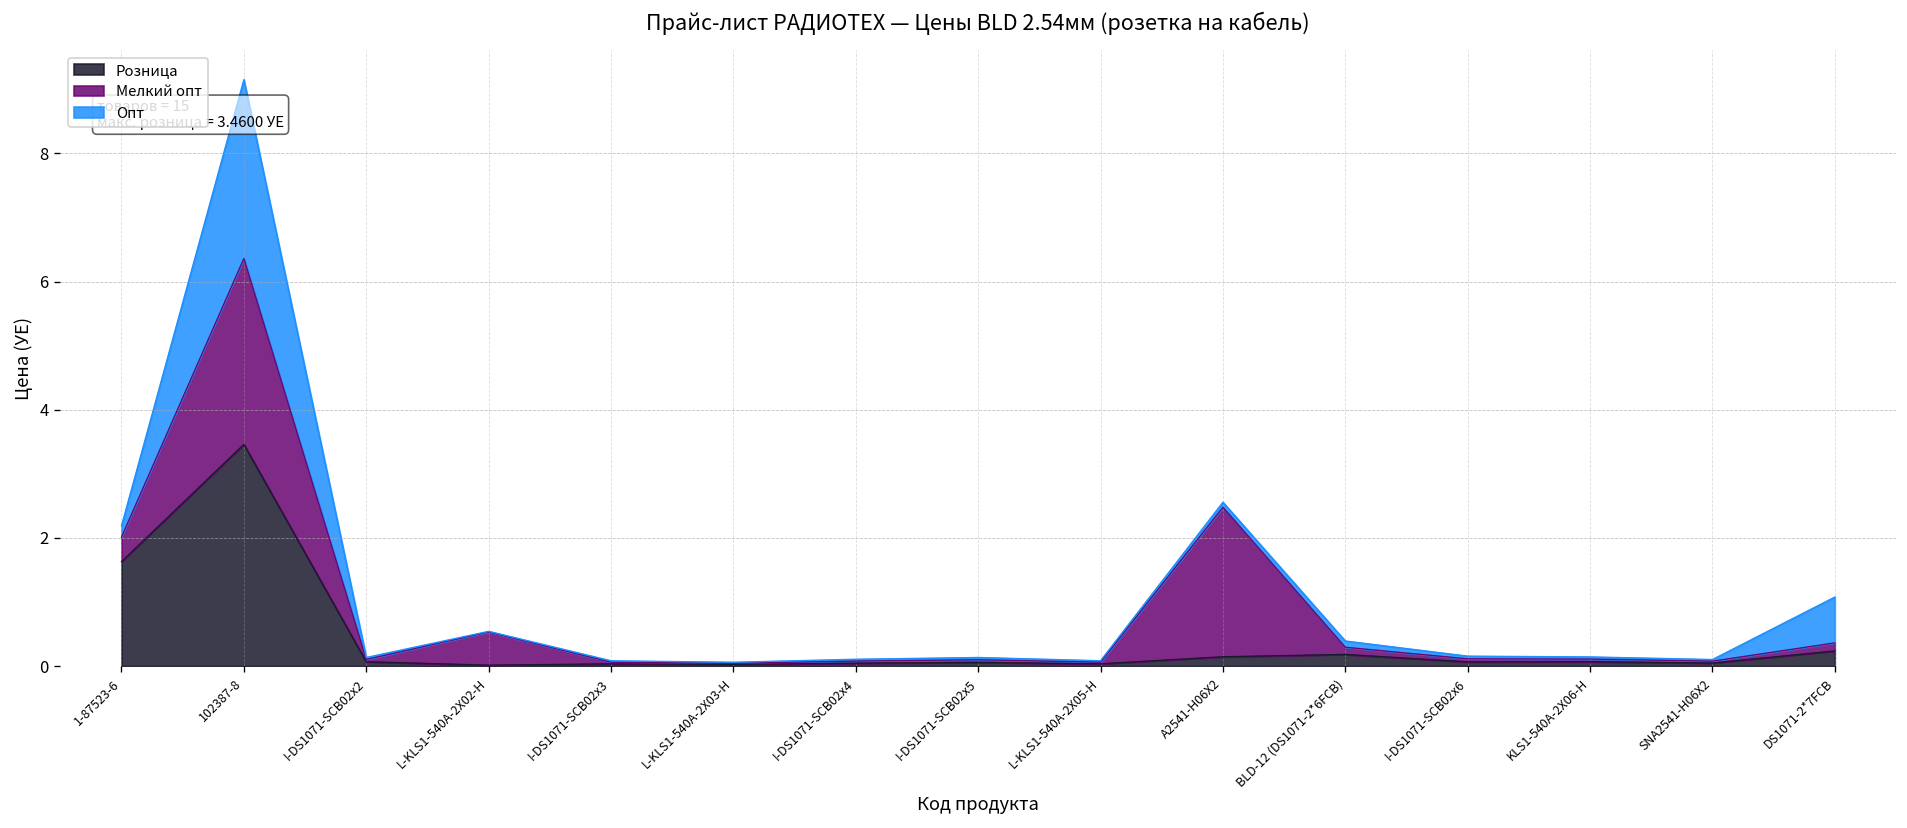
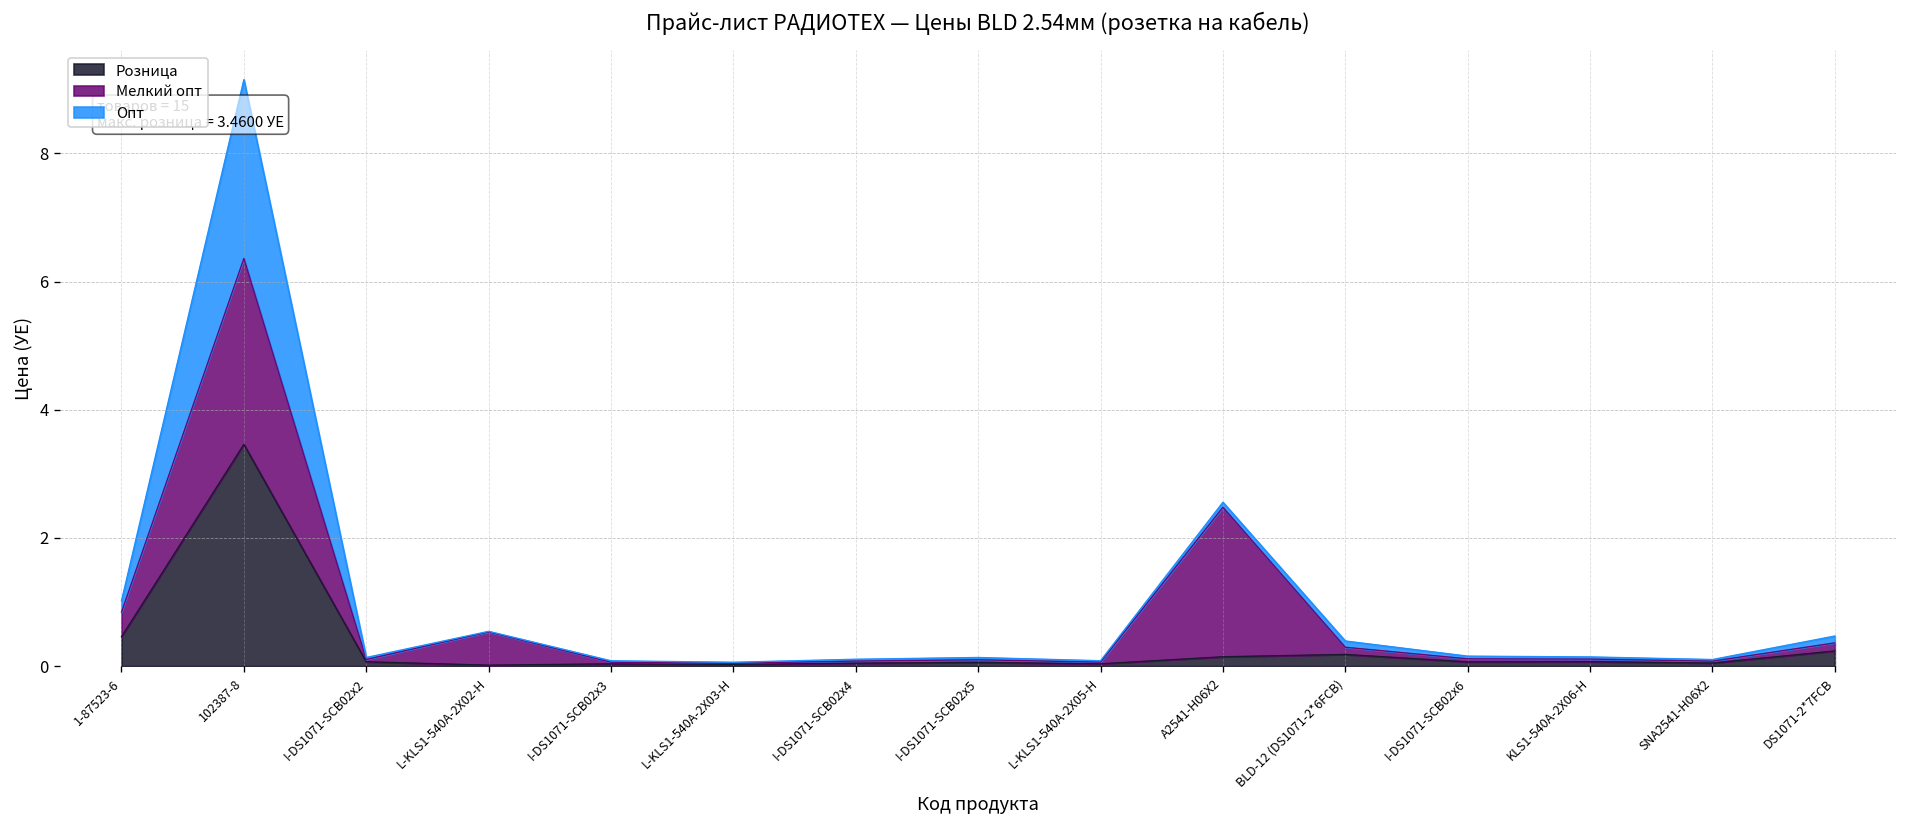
Розница, 1-87523-6: 1.6 -> 0.5
Опт, DS1071-2*7FCB: 0.7 -> 0.1
